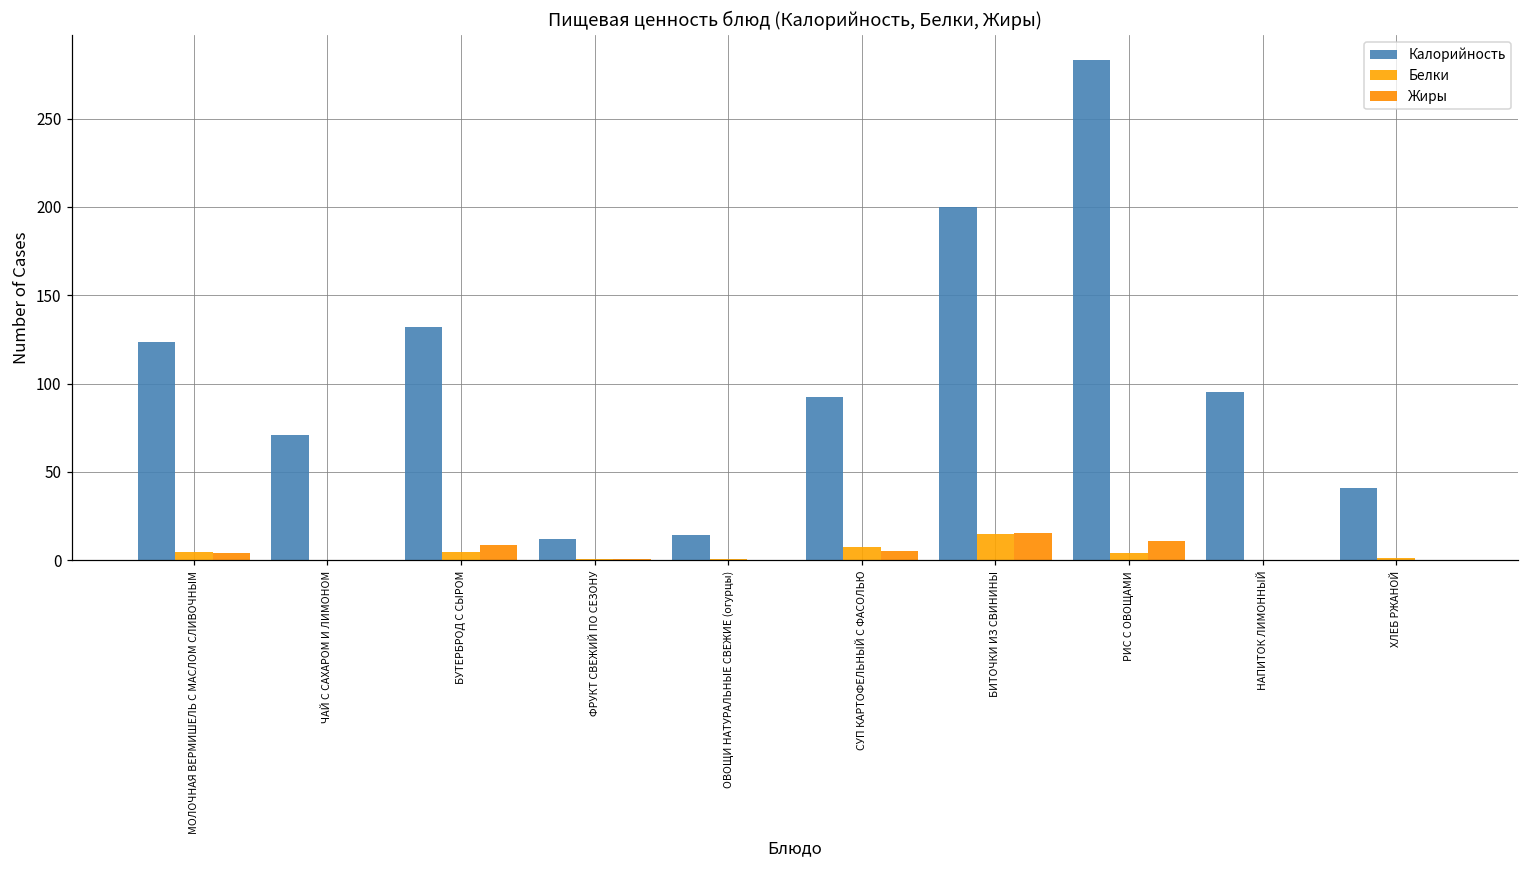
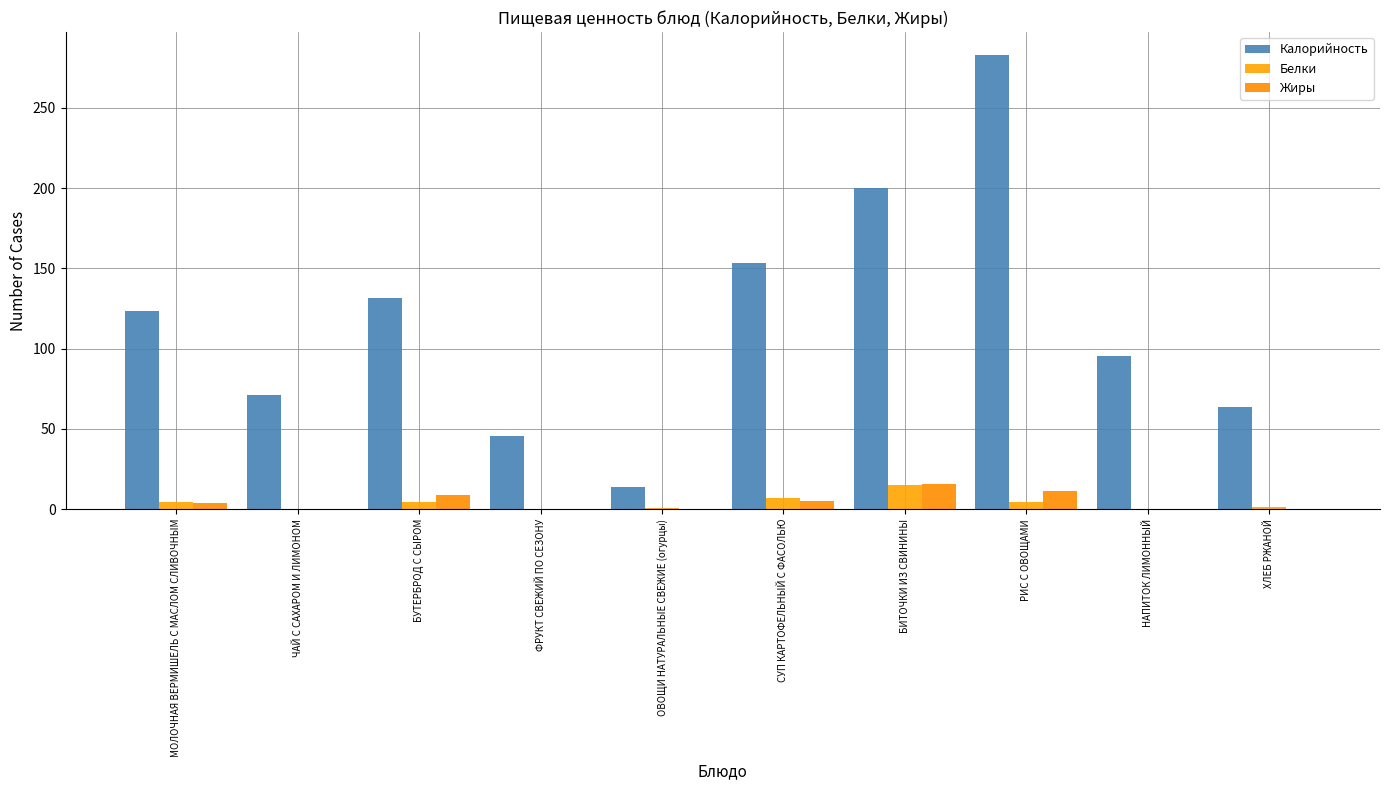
Калорийность, ФРУКТ СВЕЖИЙ ПО СЕЗОНУ: 12 -> 46
Калорийность, СУП КАРТОФЕЛЬНЫЙ С ФАСОЛЬЮ: 92 -> 154
Калорийность, ХЛЕБ РЖАНОЙ: 41 -> 64
